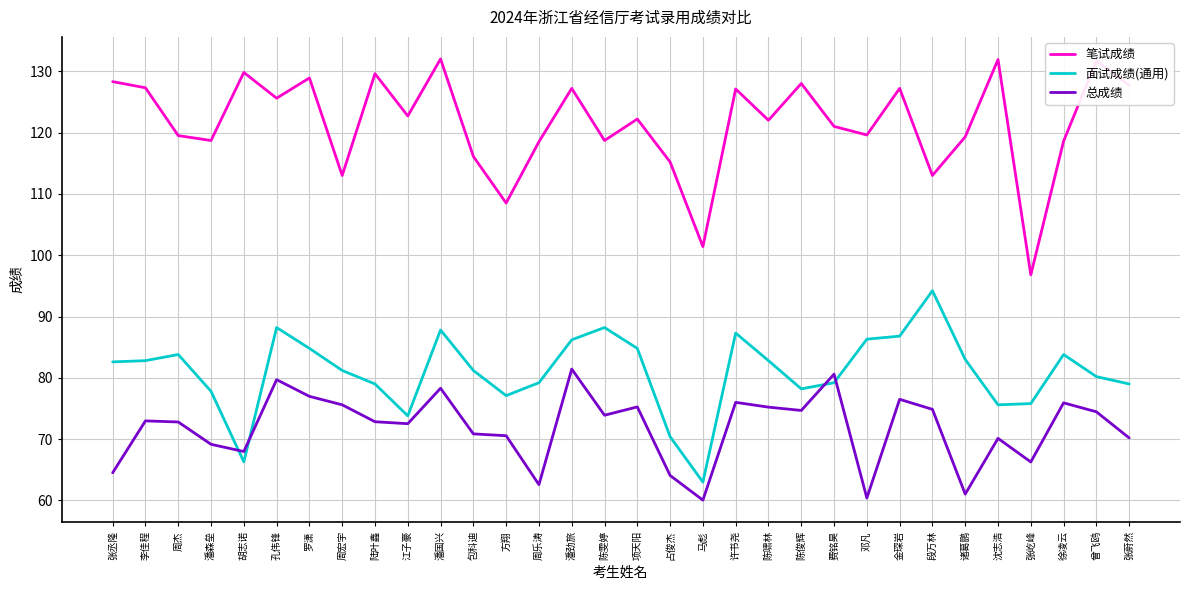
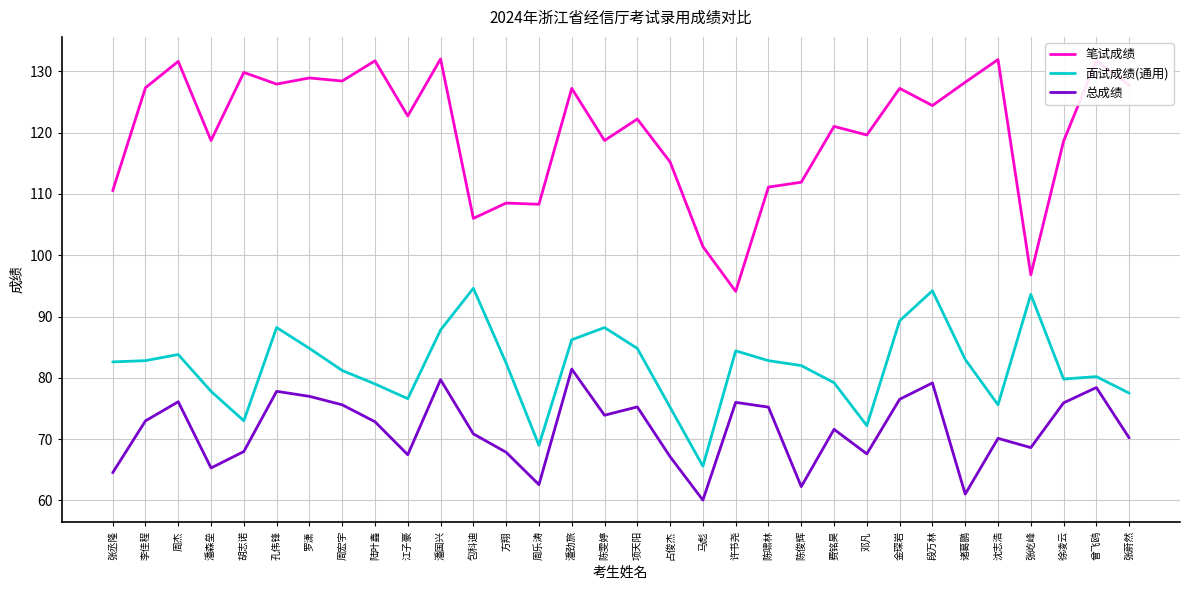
笔试成绩, 张丞隆: 128 -> 111
笔试成绩, 周杰: 120 -> 132
总成绩, 周杰: 73 -> 76
总成绩, 潘森垒: 69 -> 65
面试成绩(通用), 胡志诺: 66 -> 73
笔试成绩, 孔伟锋: 126 -> 128
总成绩, 孔伟锋: 80 -> 78
笔试成绩, 周宏宇: 113 -> 128
笔试成绩, 陆叶鑫: 130 -> 132
面试成绩(通用), 江子豪: 74 -> 77
总成绩, 江子豪: 73 -> 67
总成绩, 潘国兴: 78 -> 80
笔试成绩, 包科迪: 116 -> 106
面试成绩(通用), 包科迪: 81 -> 95
面试成绩(通用), 方翔: 77 -> 82
总成绩, 方翔: 71 -> 68
笔试成绩, 周乐涛: 119 -> 108
面试成绩(通用), 周乐涛: 79 -> 69
面试成绩(通用), 占俊杰: 70 -> 75
总成绩, 占俊杰: 64 -> 67
面试成绩(通用), 马彪: 63 -> 66
笔试成绩, 许书尧: 127 -> 94
面试成绩(通用), 许书尧: 87 -> 84
笔试成绩, 陈啸林: 122 -> 111
笔试成绩, 陈俊辉: 128 -> 112
面试成绩(通用), 陈俊辉: 78 -> 82
总成绩, 陈俊辉: 75 -> 62
总成绩, 费铭昊: 81 -> 72
面试成绩(通用), 邓凡: 86 -> 72
总成绩, 邓凡: 60 -> 68
面试成绩(通用), 金琛岩: 87 -> 89
笔试成绩, 段万林: 113 -> 124
总成绩, 段万林: 75 -> 79
笔试成绩, 诸葛鹏: 119 -> 128
面试成绩(通用), 张屹峰: 76 -> 94
总成绩, 张屹峰: 66 -> 69
面试成绩(通用), 徐凌云: 84 -> 80
总成绩, 曾飞鸥: 74 -> 78
面试成绩(通用), 张蔚然: 79 -> 78
